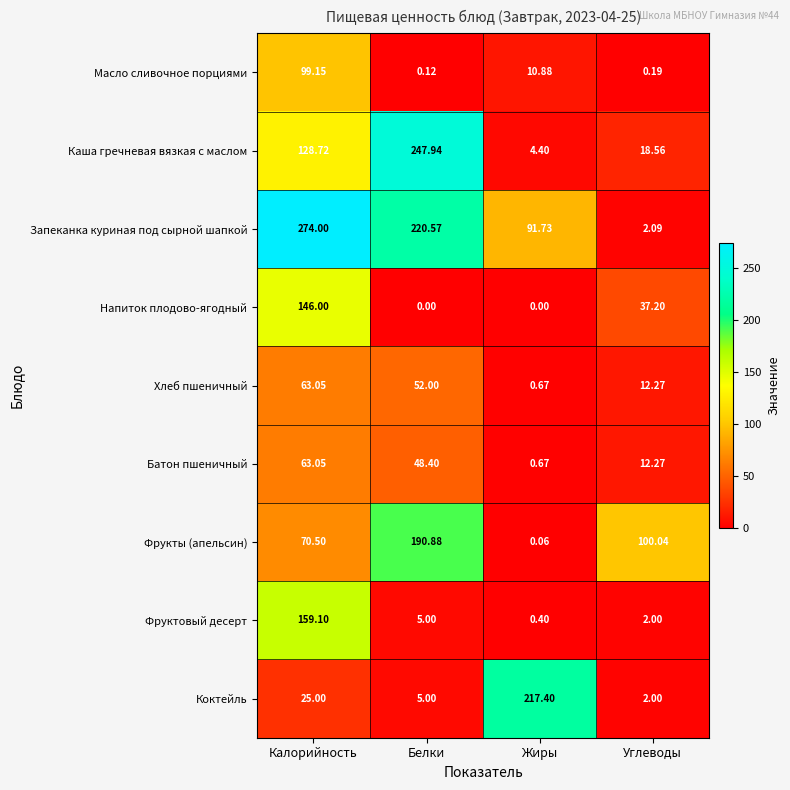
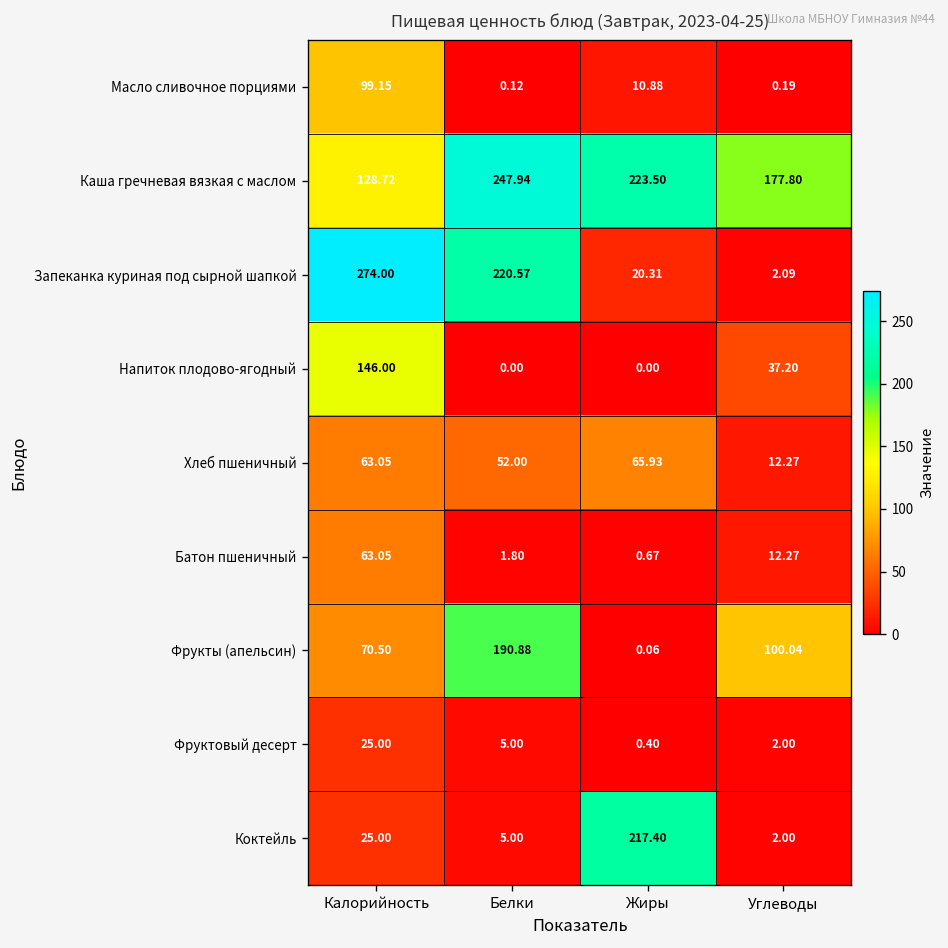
Каша гречневая вязкая с маслом, Жиры: 4.40 -> 223.50
Каша гречневая вязкая с маслом, Углеводы: 18.56 -> 177.80
Запеканка куриная под сырной шапкой, Жиры: 91.73 -> 20.31
Хлеб пшеничный, Жиры: 0.67 -> 65.93
Батон пшеничный, Белки: 48.40 -> 1.80
Фруктовый десерт, Калорийность: 159.10 -> 25.00
